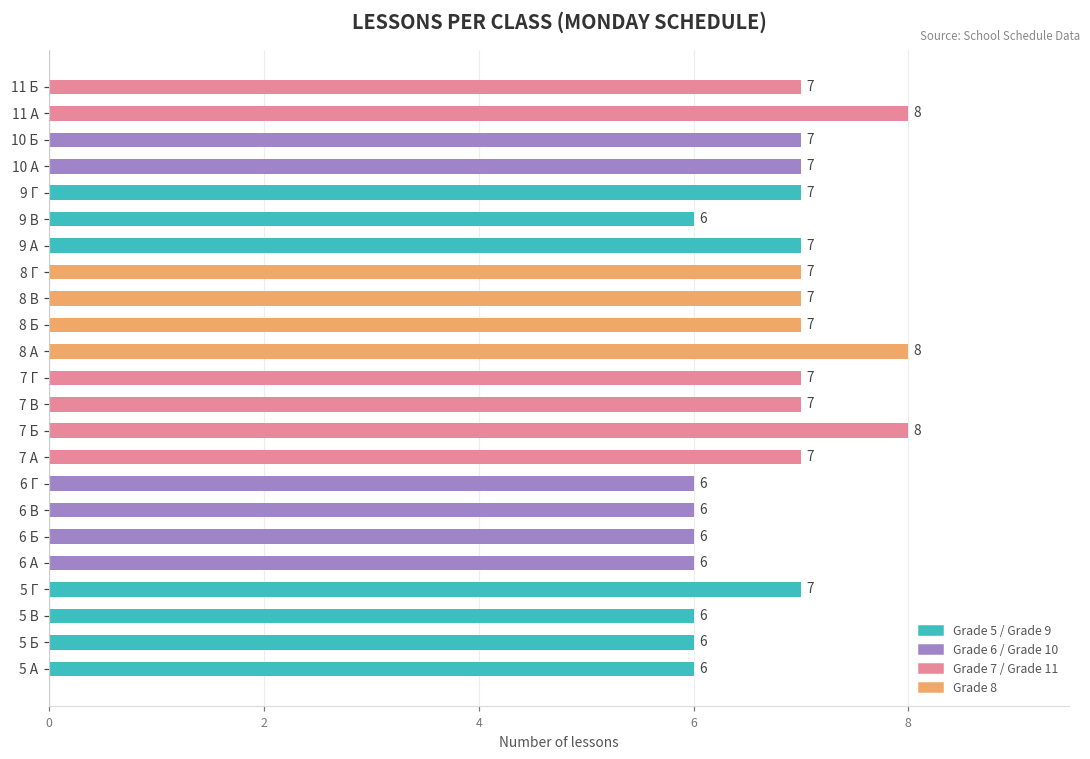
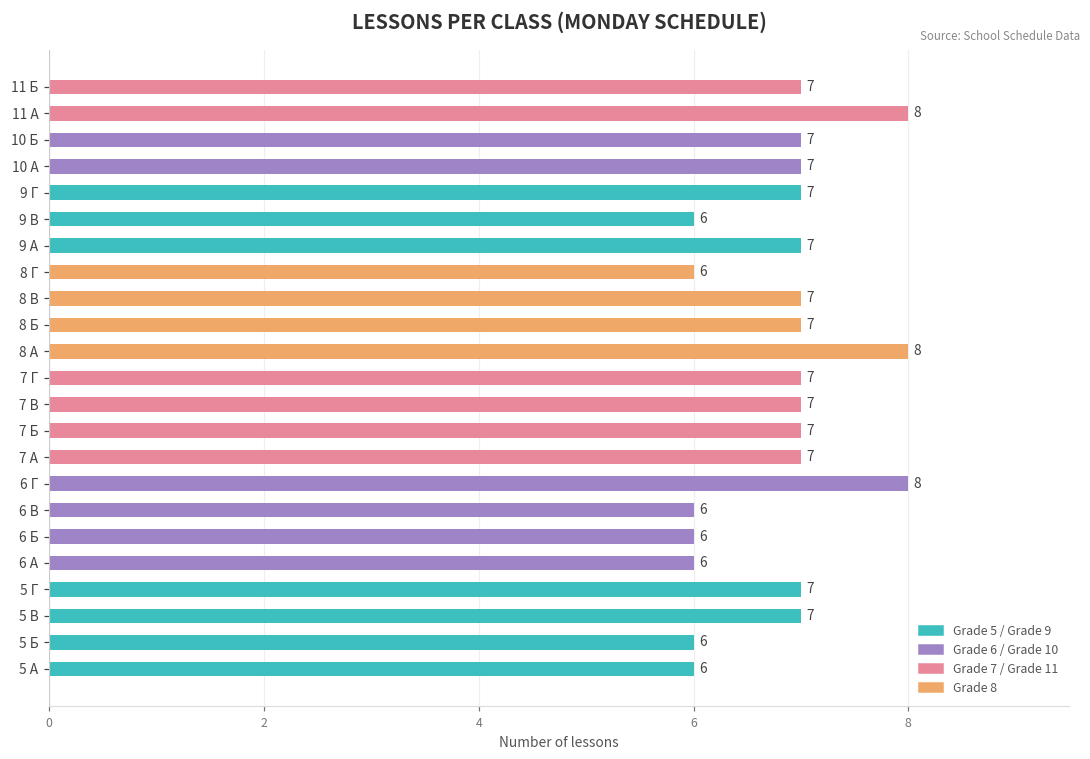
8 Г: 7 -> 6
7 Б: 8 -> 7
6 Г: 6 -> 8
5 В: 6 -> 7
